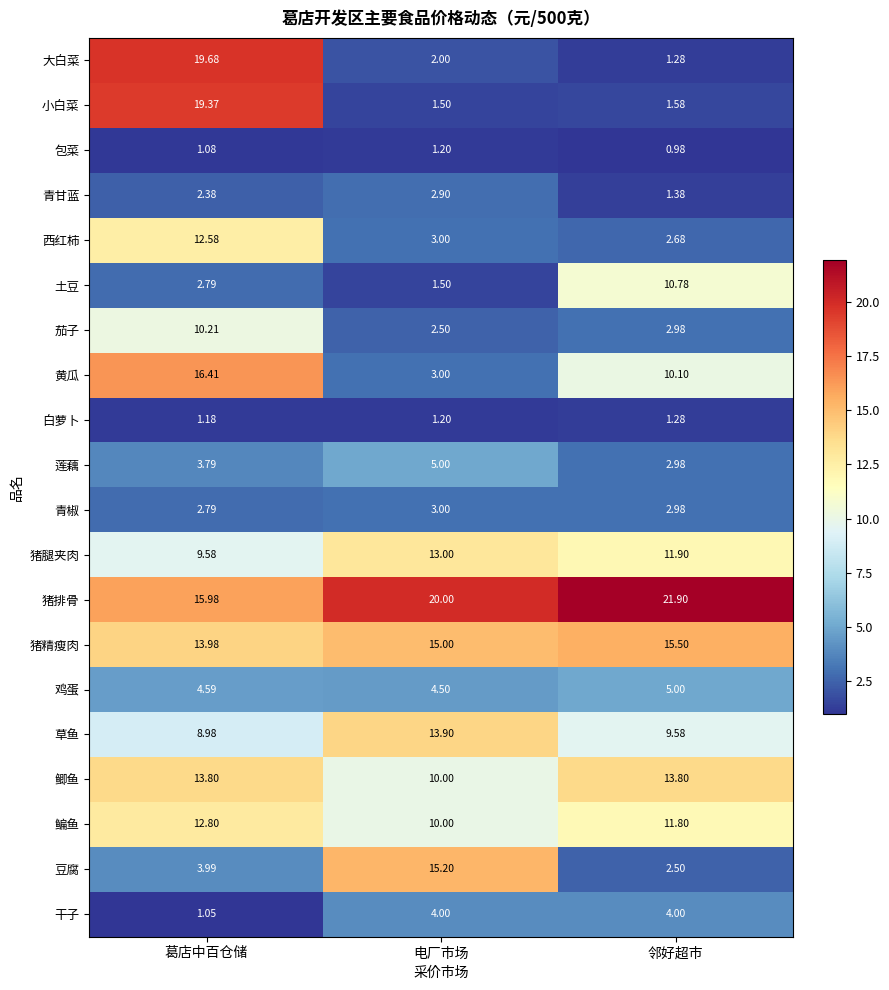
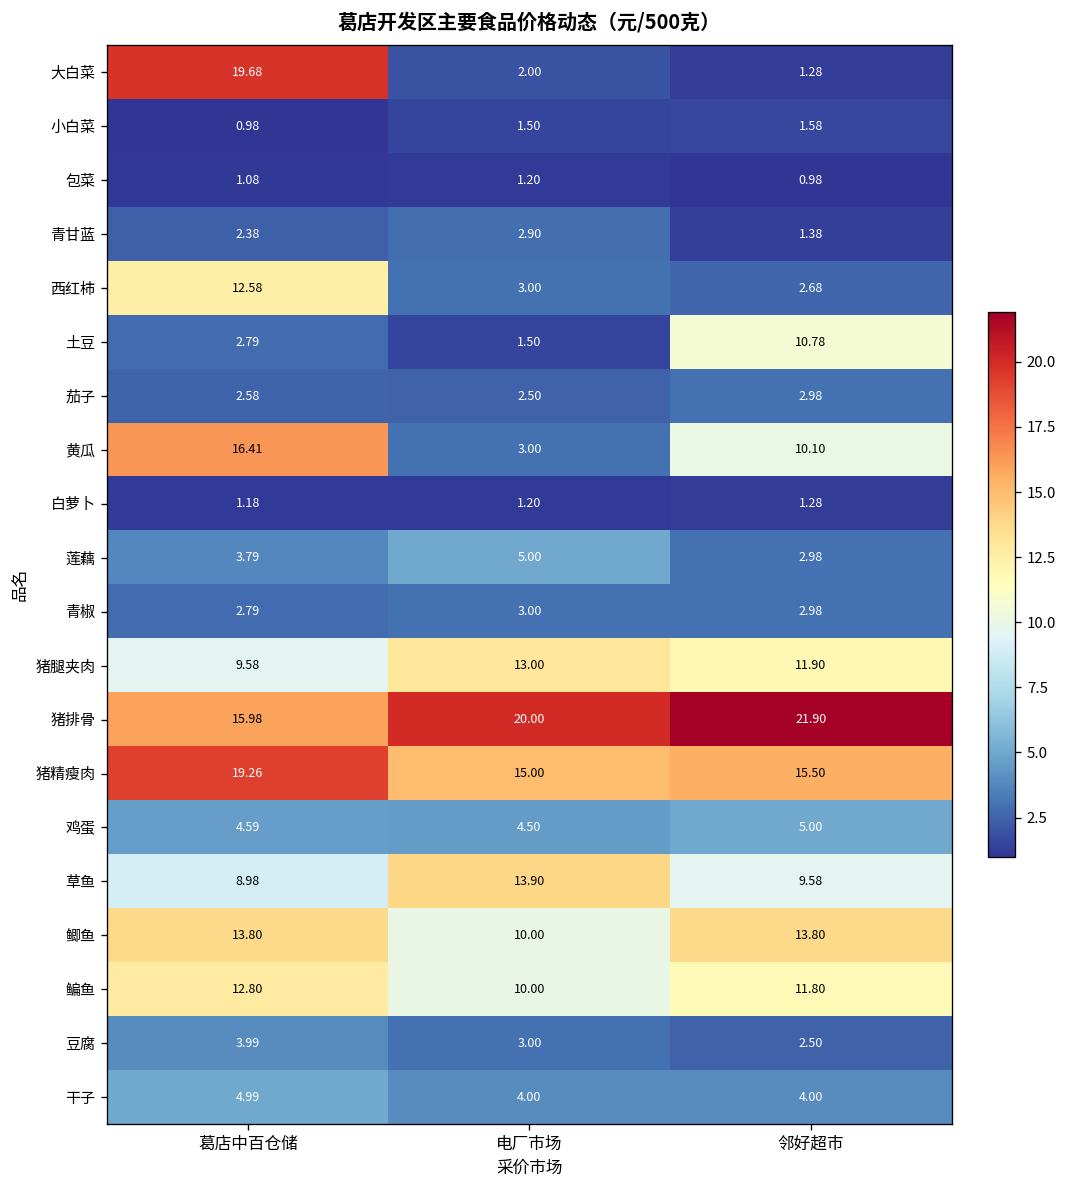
小白菜, 葛店中百仓储: 19.37 -> 0.98
茄子, 葛店中百仓储: 10.21 -> 2.58
猪精瘦肉, 葛店中百仓储: 13.98 -> 19.26
豆腐, 电厂市场: 15.20 -> 3.00
干子, 葛店中百仓储: 1.05 -> 4.99
